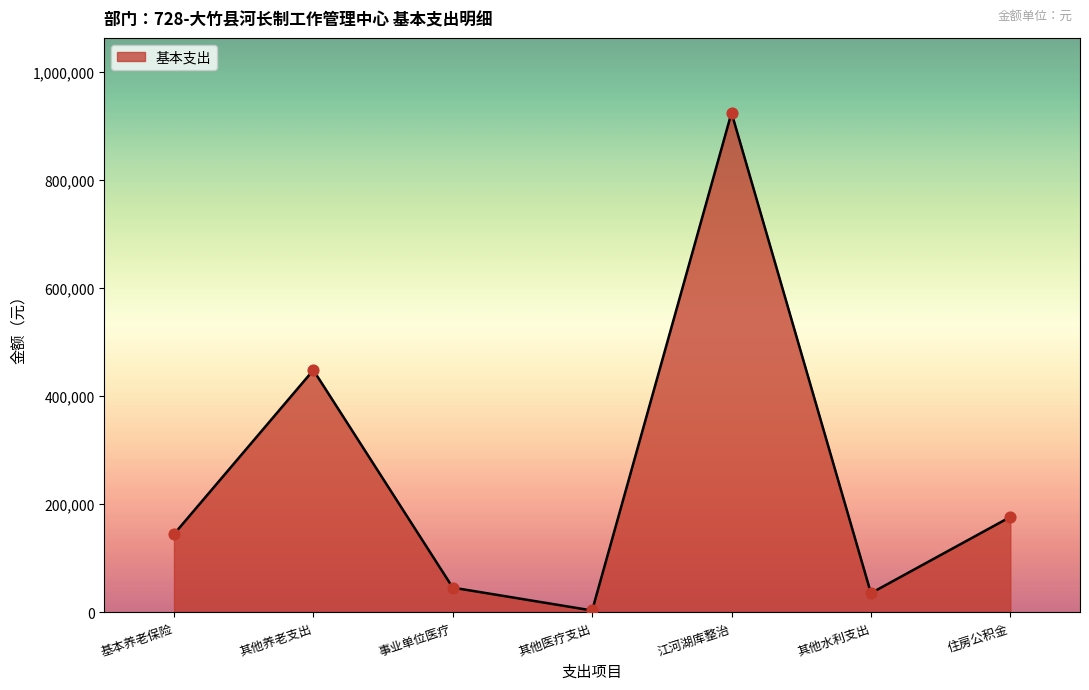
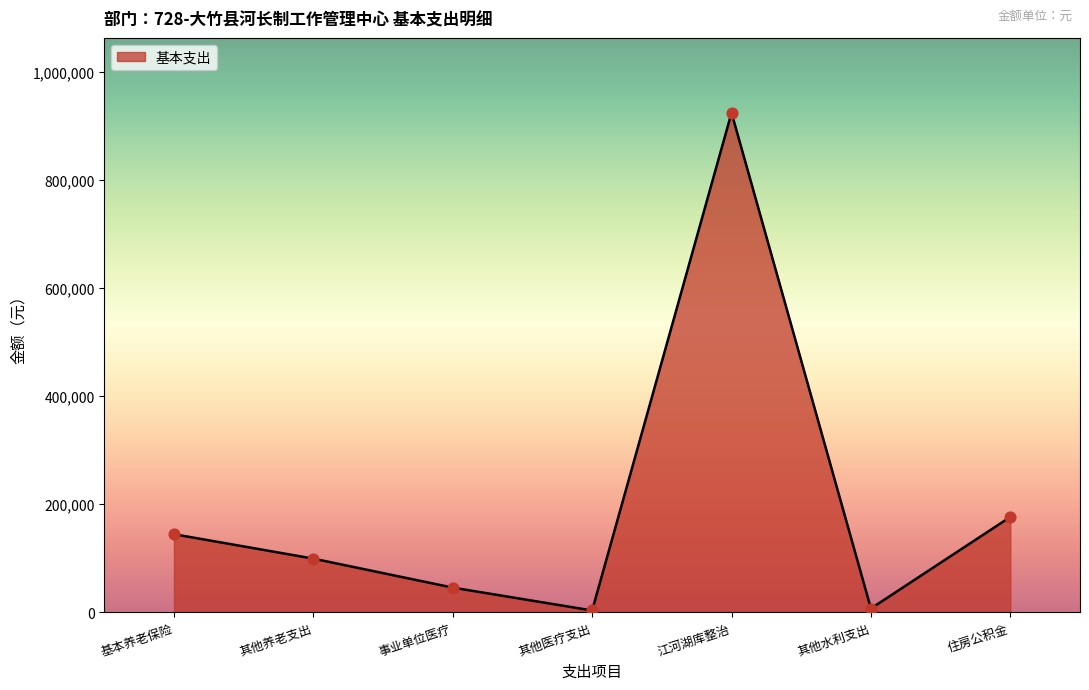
其他养老支出: 450,000 -> 100,000
其他水利支出: 40,000 -> 10,000
